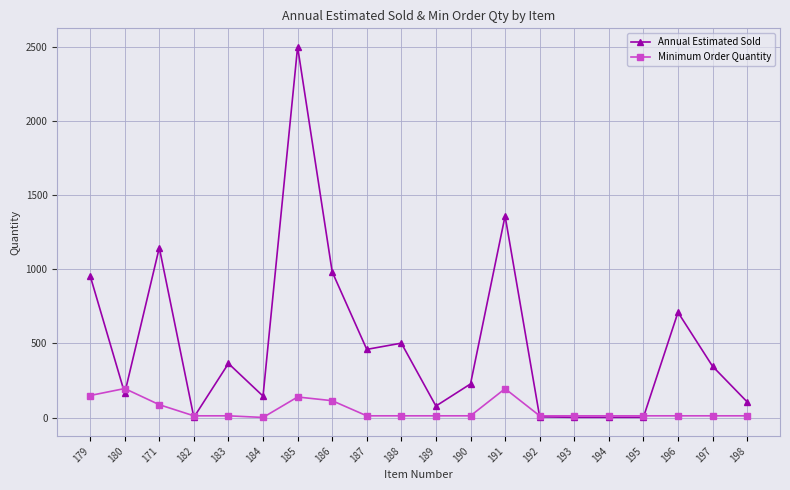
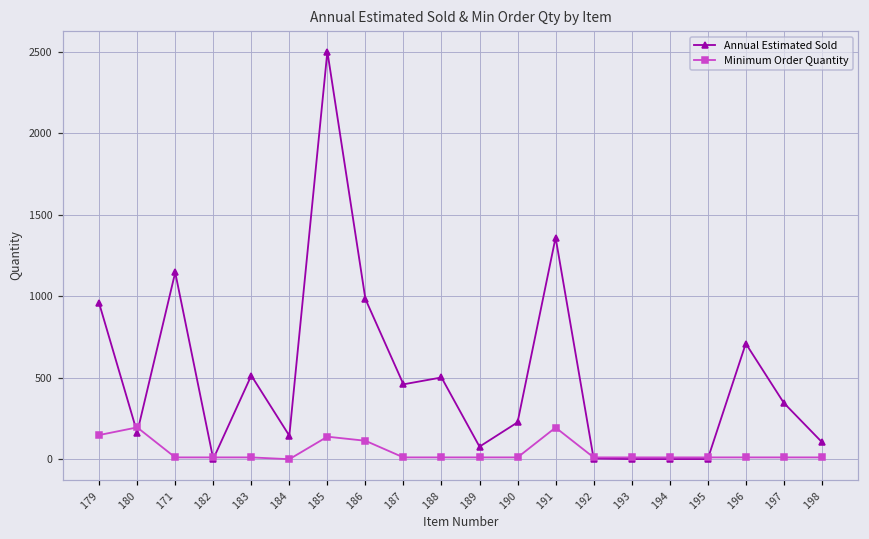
Minimum Order Quantity, 171: 90 -> 10
Annual Estimated Sold, 183: 370 -> 510
